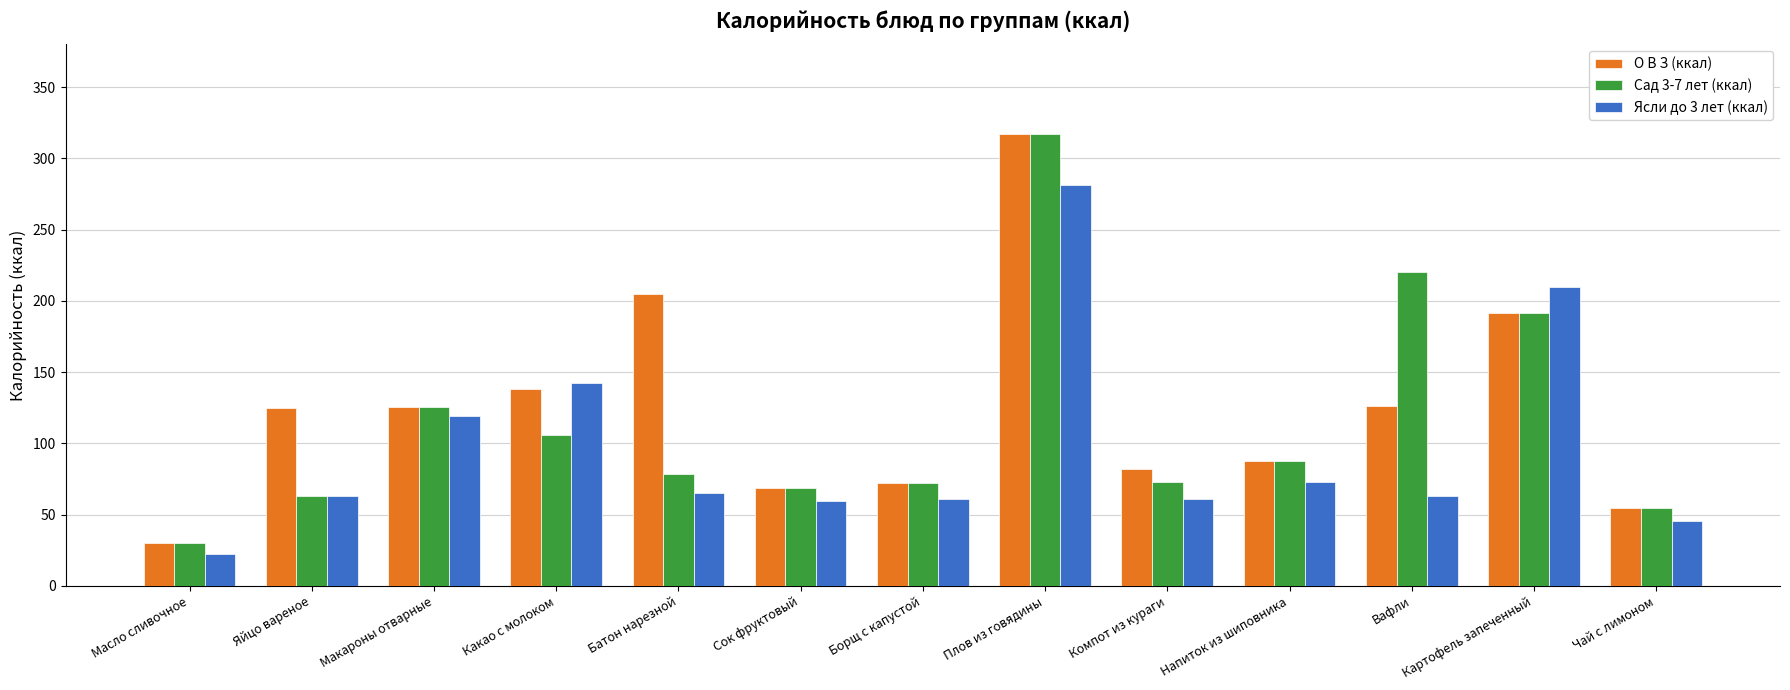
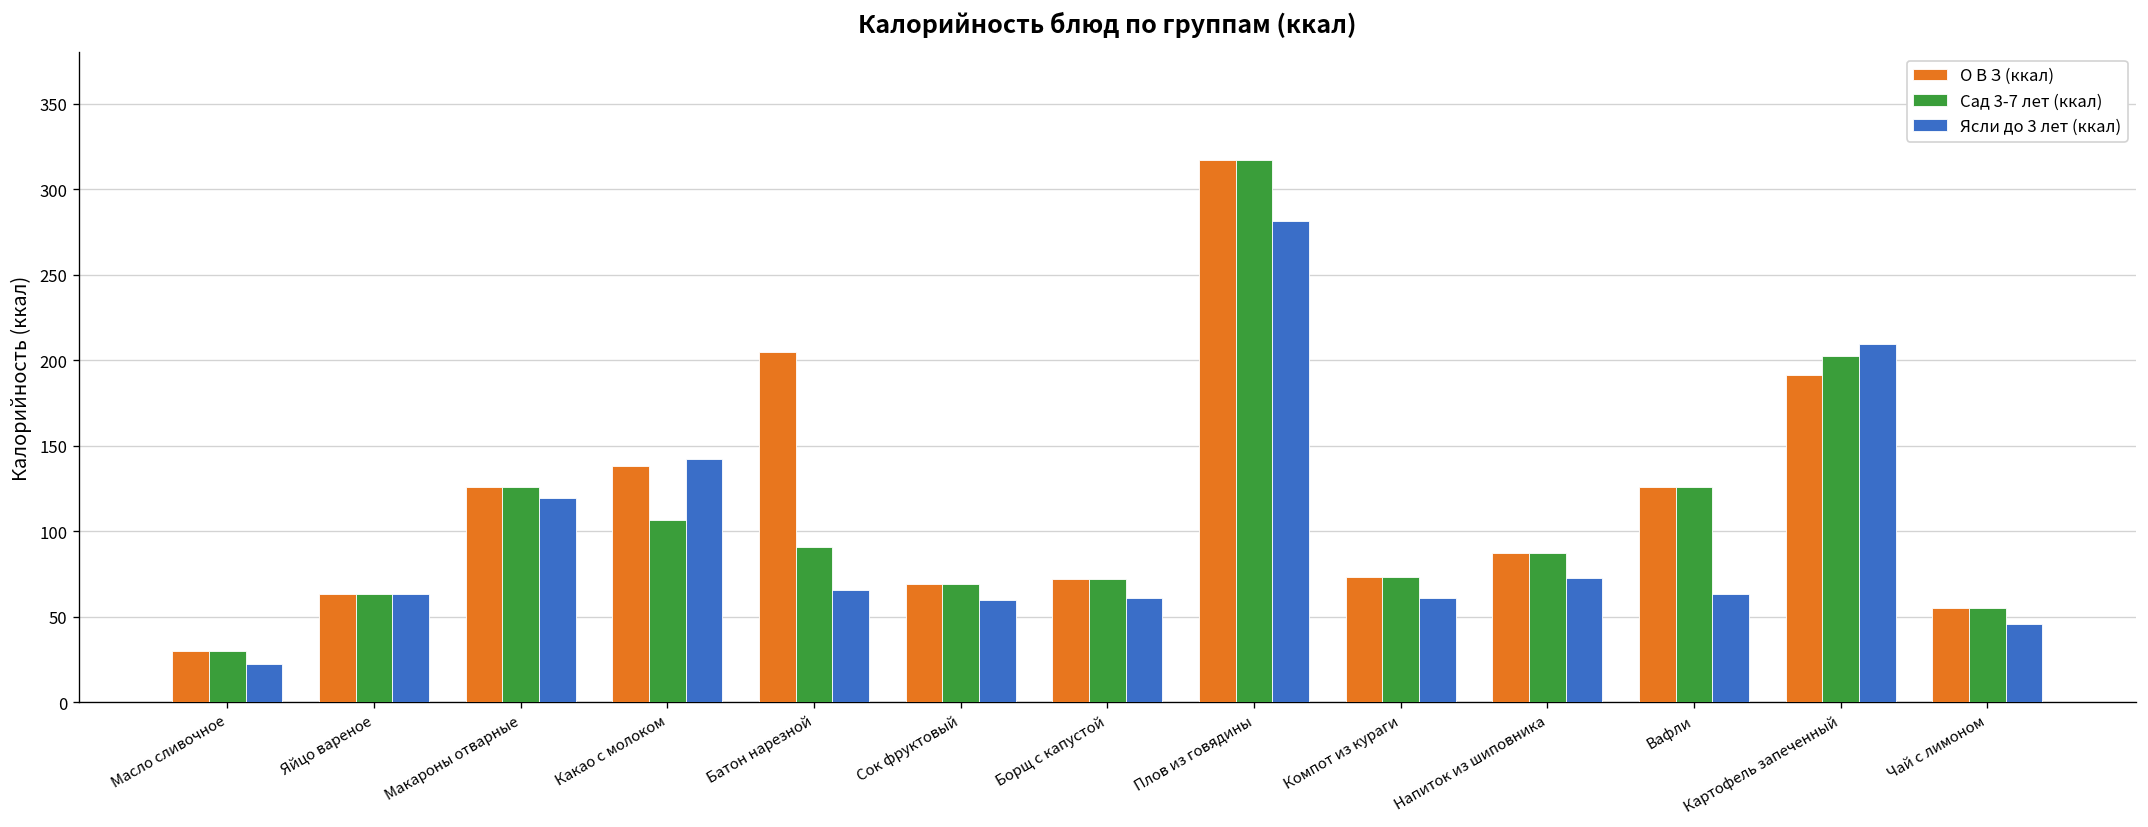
О В З (ккал), Яйцо вареное: 125 -> 63
Сад 3-7 лет (ккал), Батон нарезной: 79 -> 91
О В З (ккал), Компот из кураги: 82 -> 73
Сад 3-7 лет (ккал), Вафли: 220 -> 126
Сад 3-7 лет (ккал), Картофель запеченный: 192 -> 202
